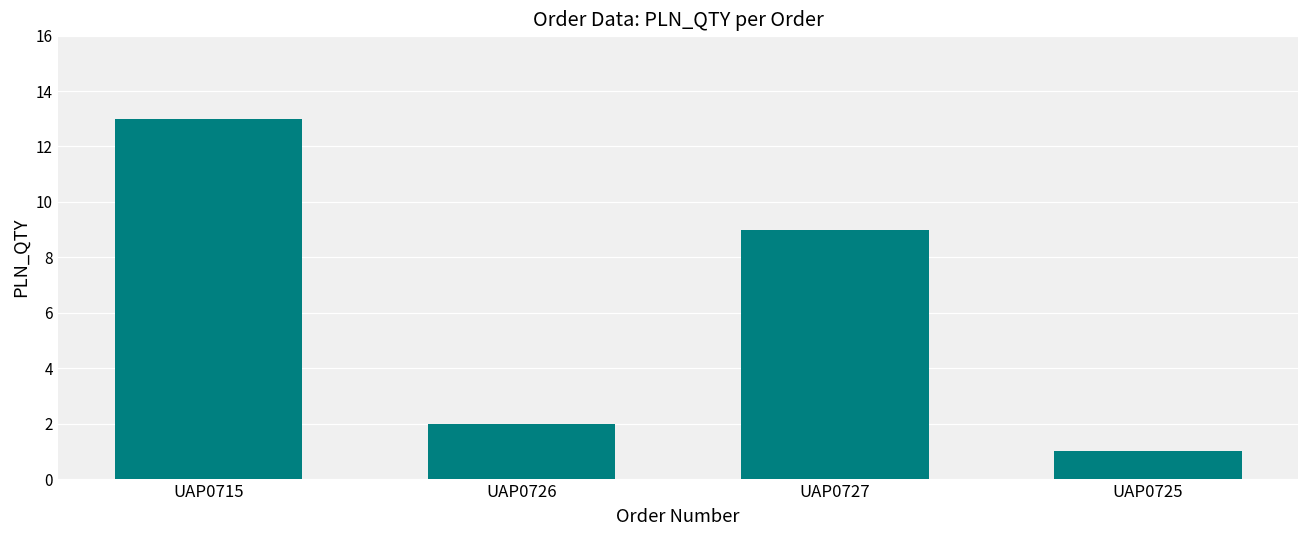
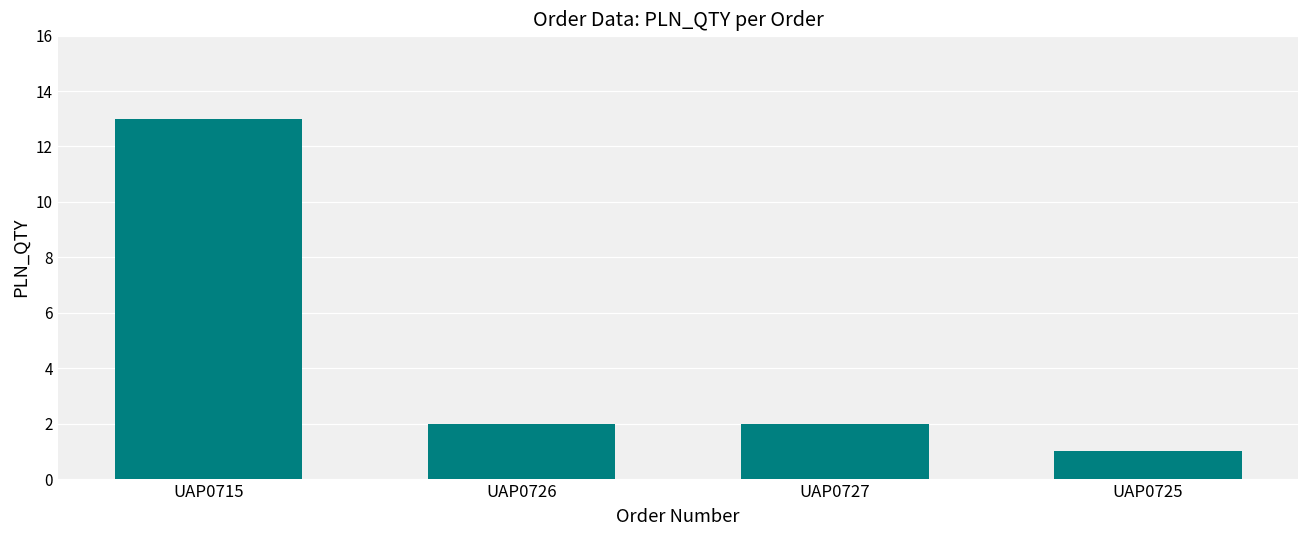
UAP0727: 9 -> 2
